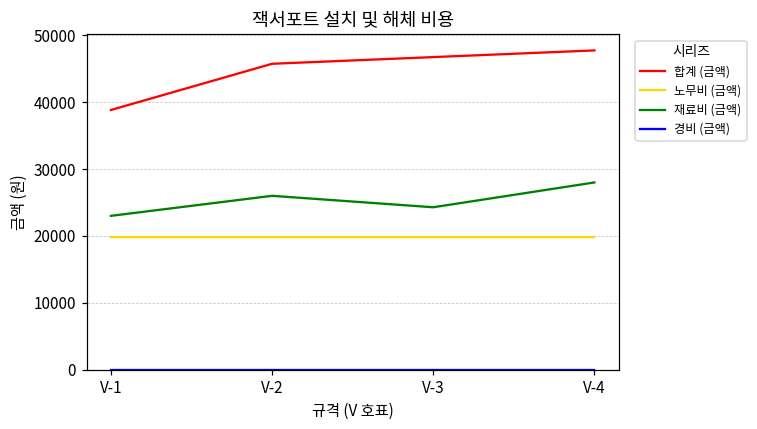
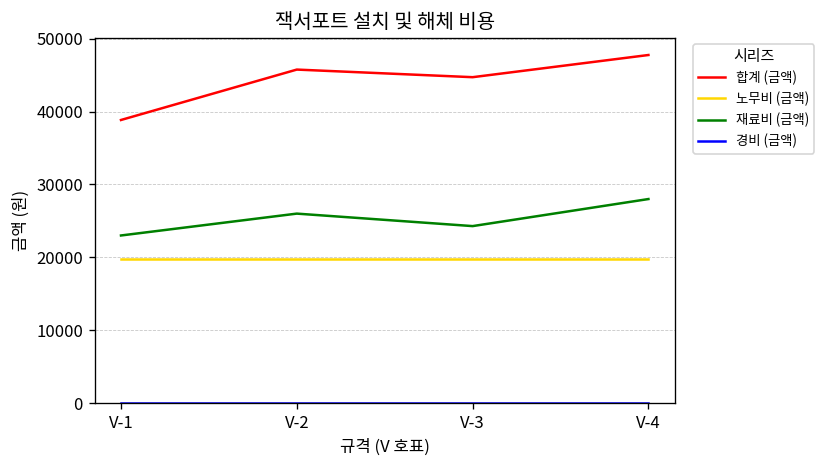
합계 (금액), V-3: 47000 -> 45000
